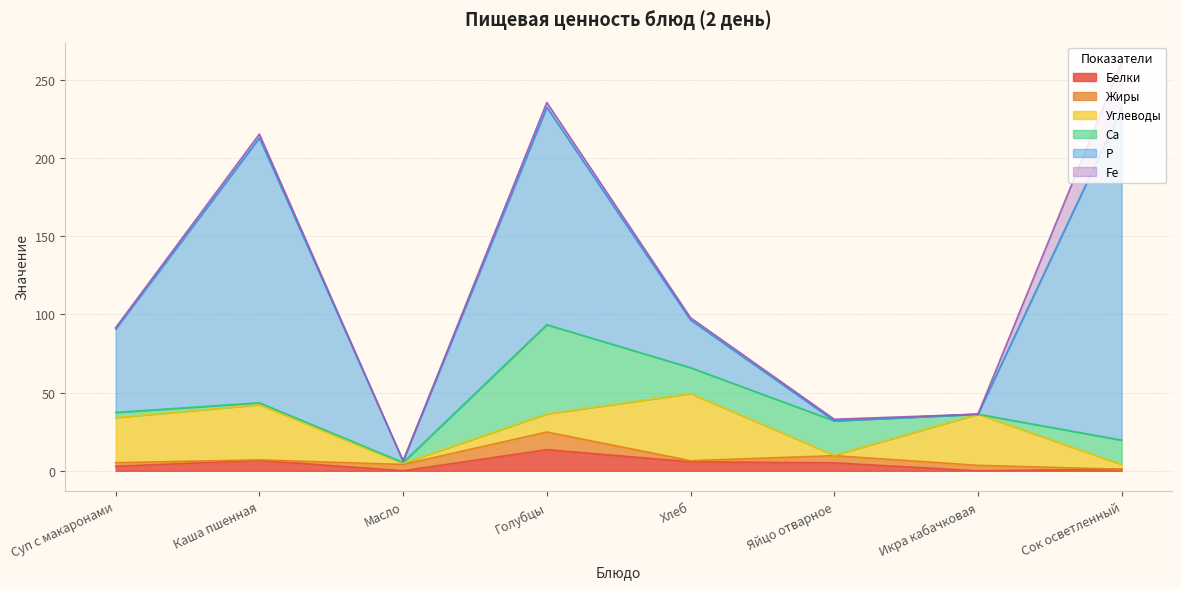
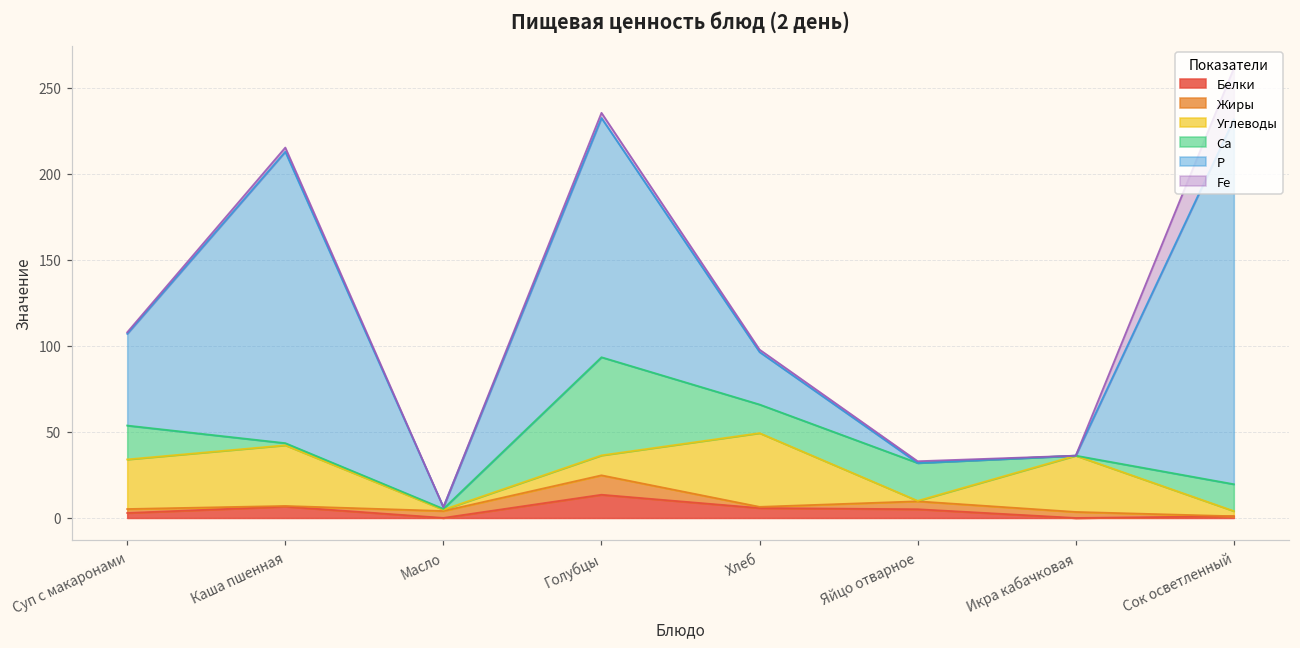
Са, Суп с макаронами: 3 -> 20
